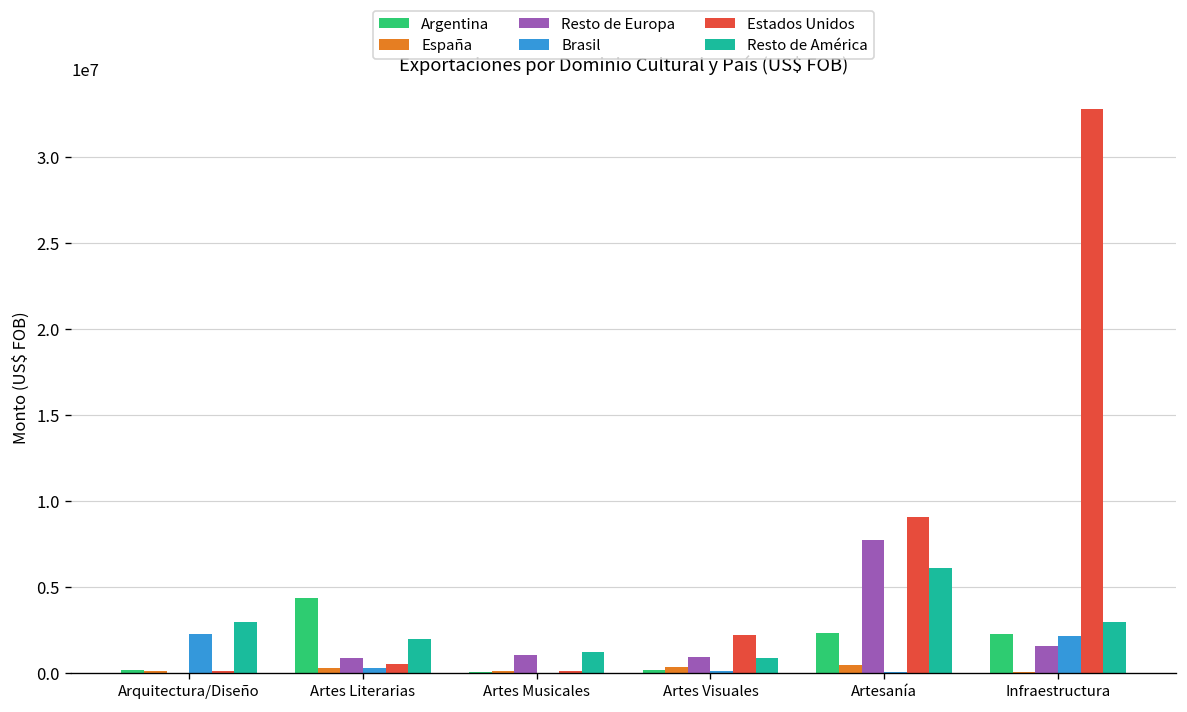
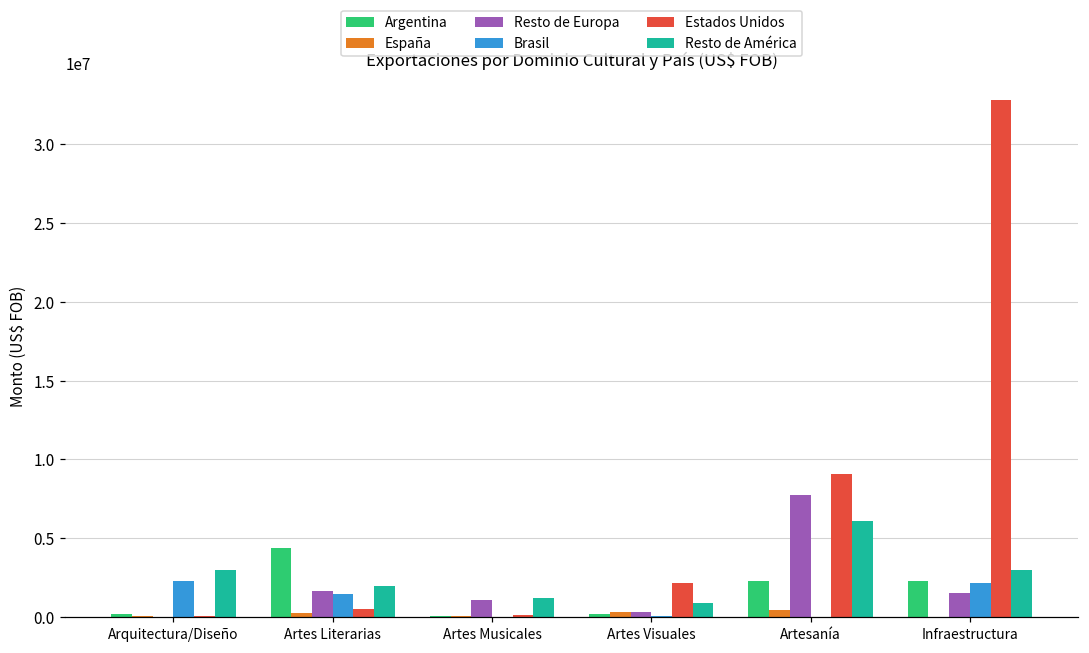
Resto de Europa, Artes Literarias: 800000 -> 1600000
Brasil, Artes Literarias: 300000 -> 1500000
Resto de Europa, Artes Visuales: 900000 -> 300000
